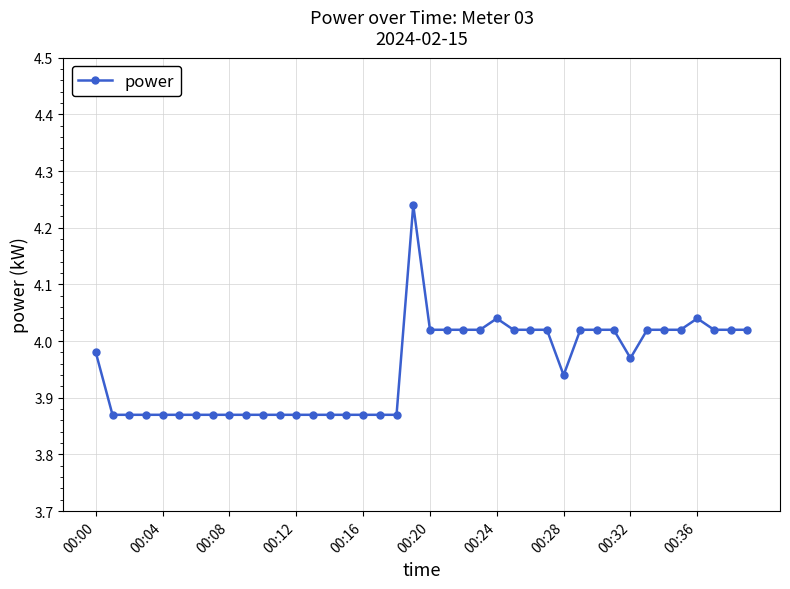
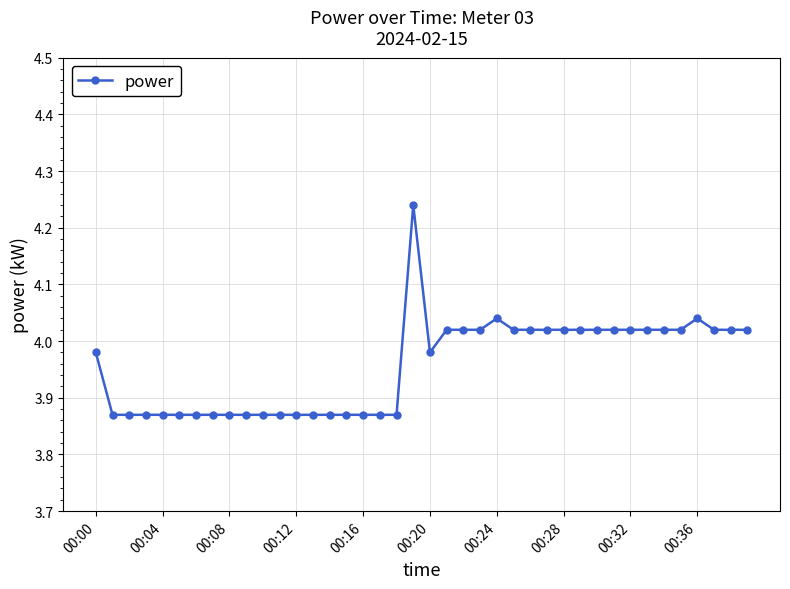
00:20: 4.02 -> 3.98
00:28: 3.94 -> 4.02
00:32: 3.97 -> 4.02
